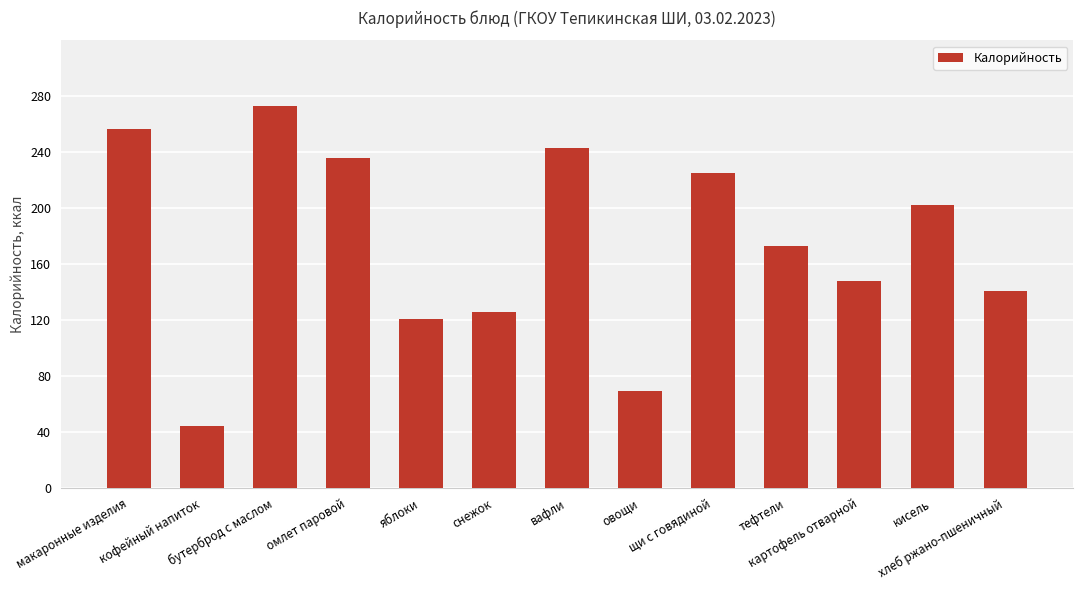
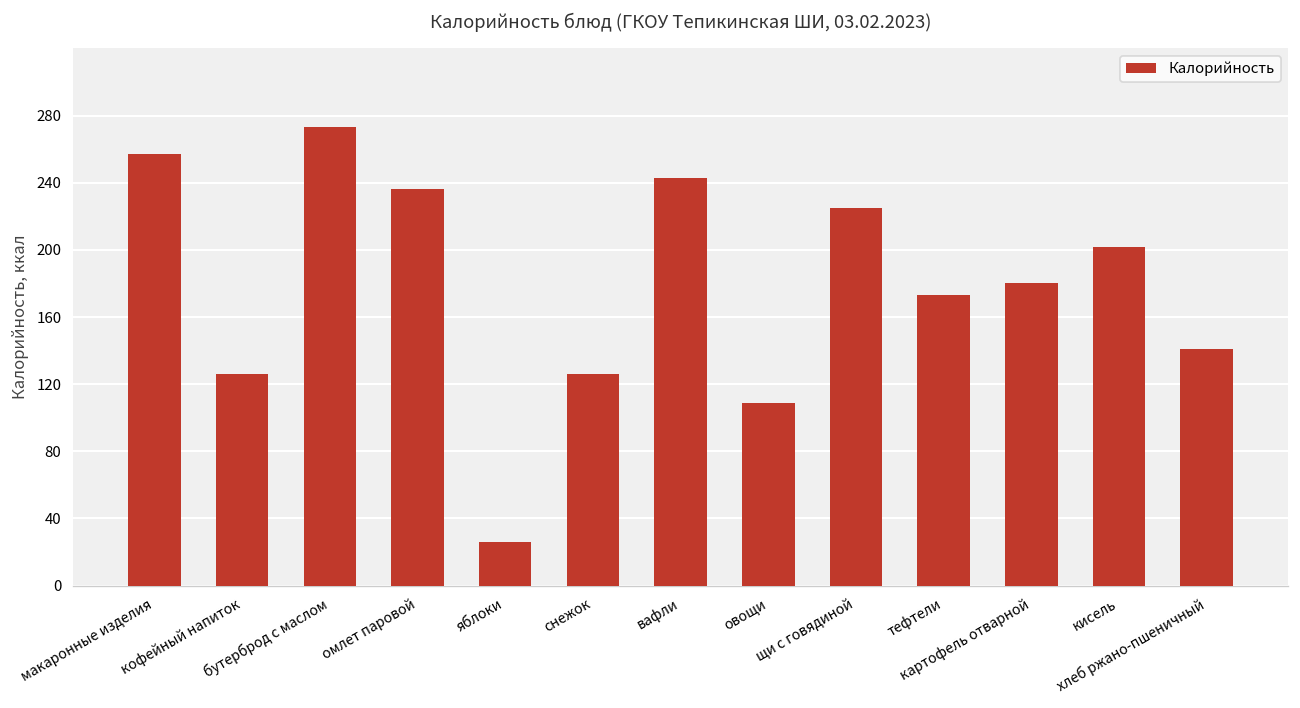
кофейный напиток: 44 -> 126
яблоки: 121 -> 26
овощи: 69 -> 109
картофель отварной: 148 -> 180
